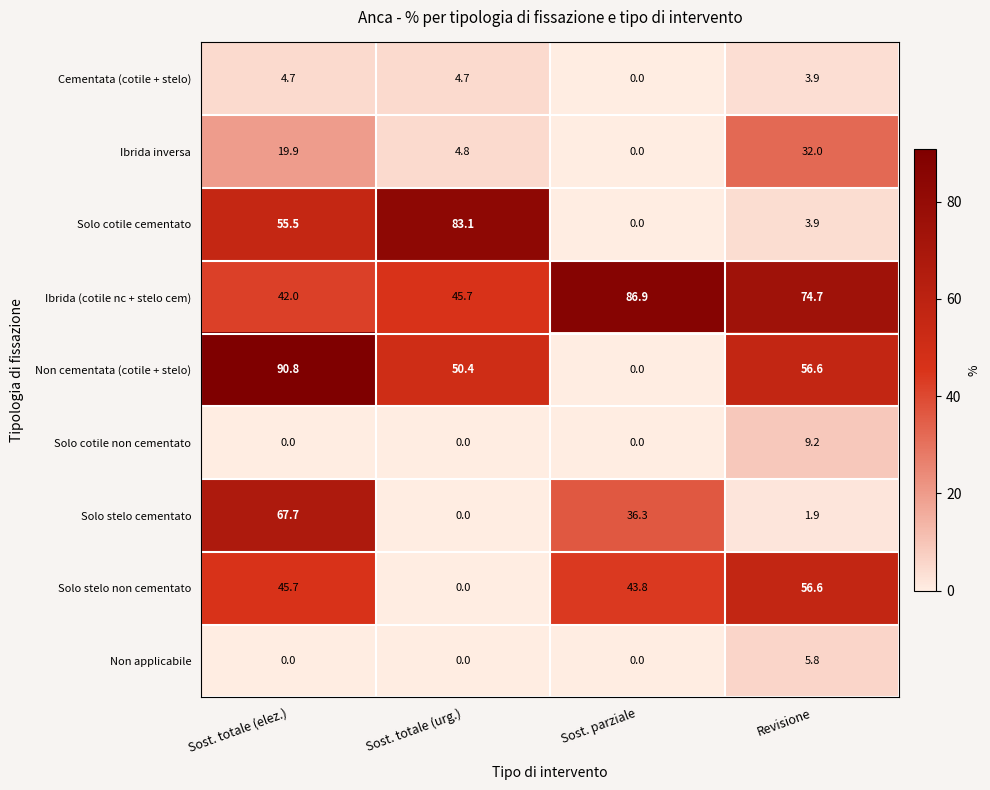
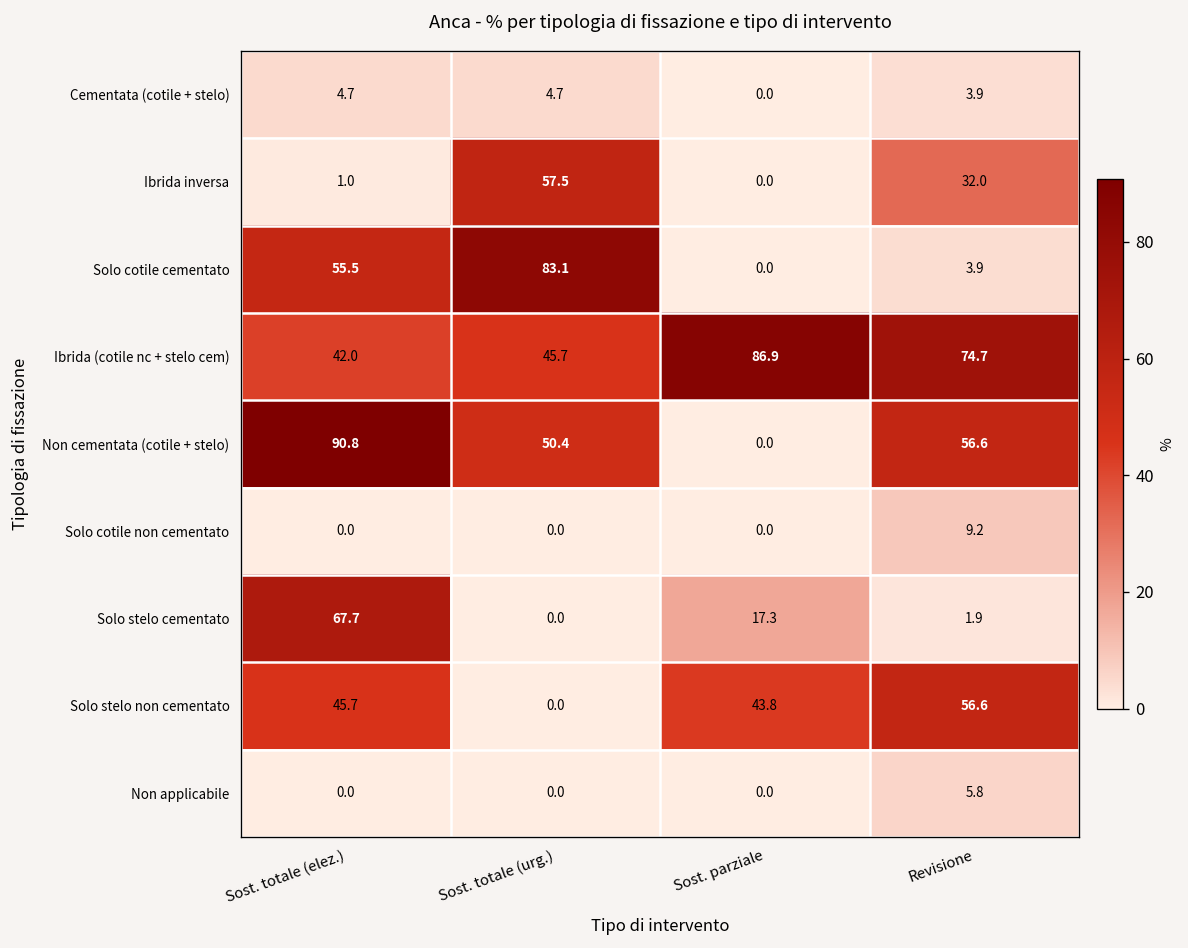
Ibrida inversa, Sost. totale (elez.): 19.9 -> 1.0
Ibrida inversa, Sost. totale (urg.): 4.8 -> 57.5
Solo stelo cementato, Sost. parziale: 36.3 -> 17.3
